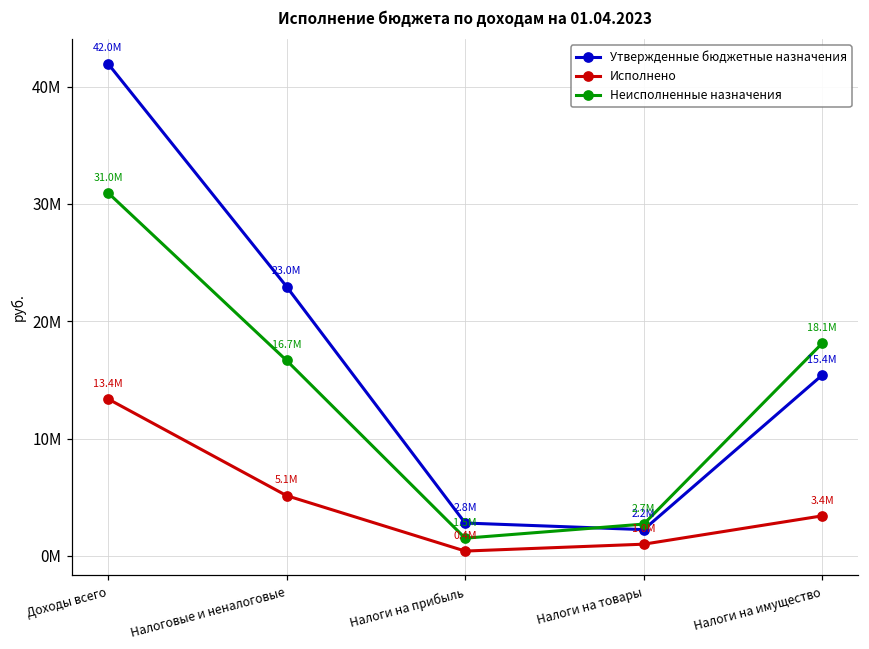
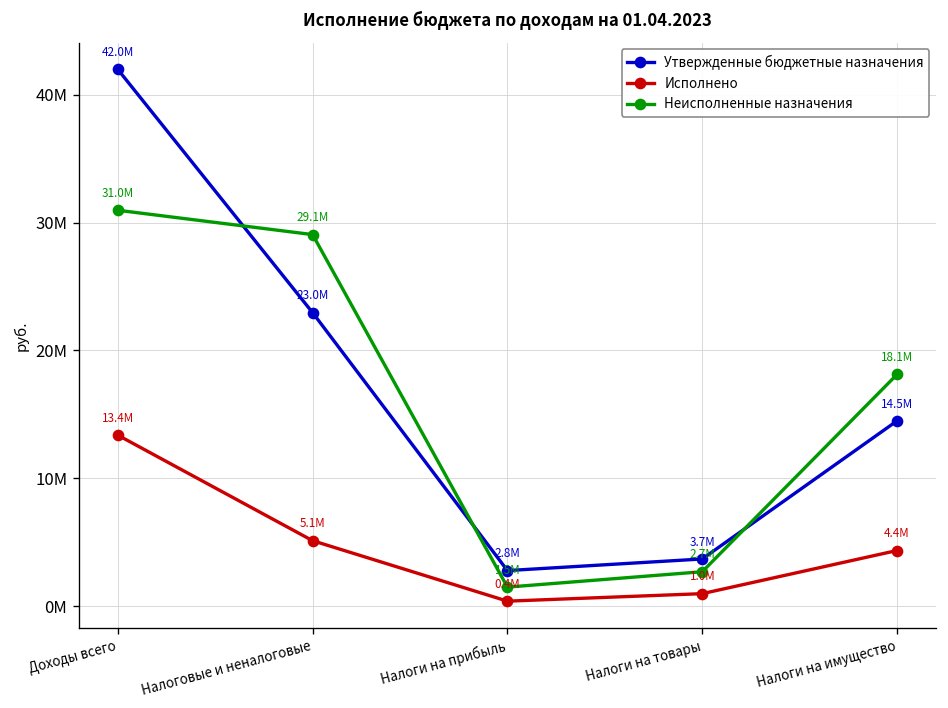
Неисполненные назначения, Налоговые и неналоговые: 16.7M -> 29.1M
Утвержденные бюджетные назначения, Налоги на товары: 2.2M -> 3.7M
Утвержденные бюджетные назначения, Налоги на имущество: 15.4M -> 14.5M
Исполнено, Налоги на имущество: 3.4M -> 4.4M
